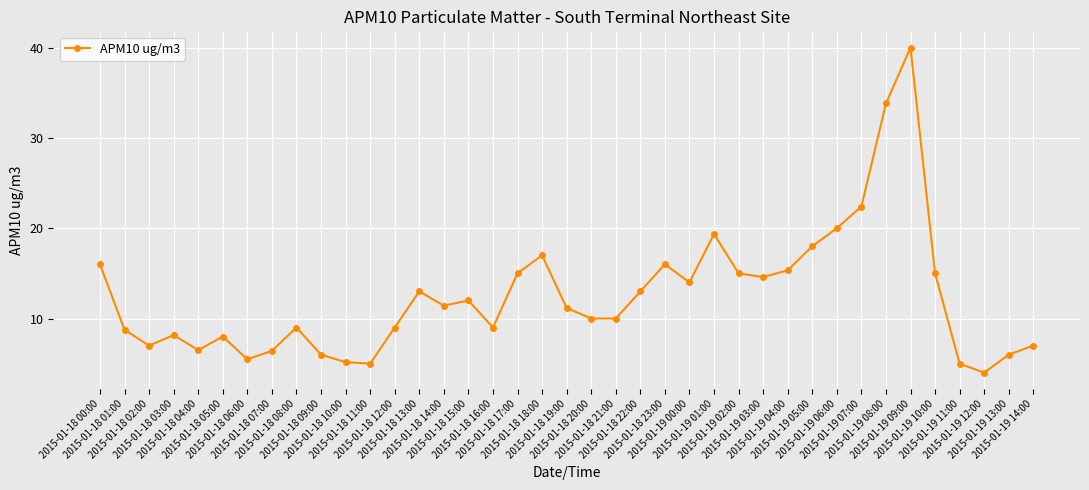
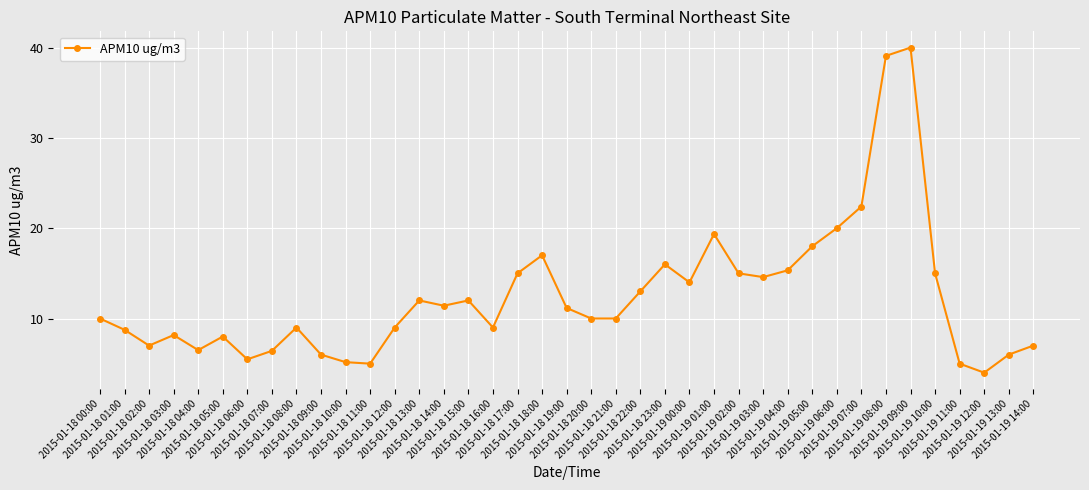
2015-01-18 00:00: 16 -> 10
2015-01-18 13:00: 13 -> 12
2015-01-19 08:00: 34 -> 39
